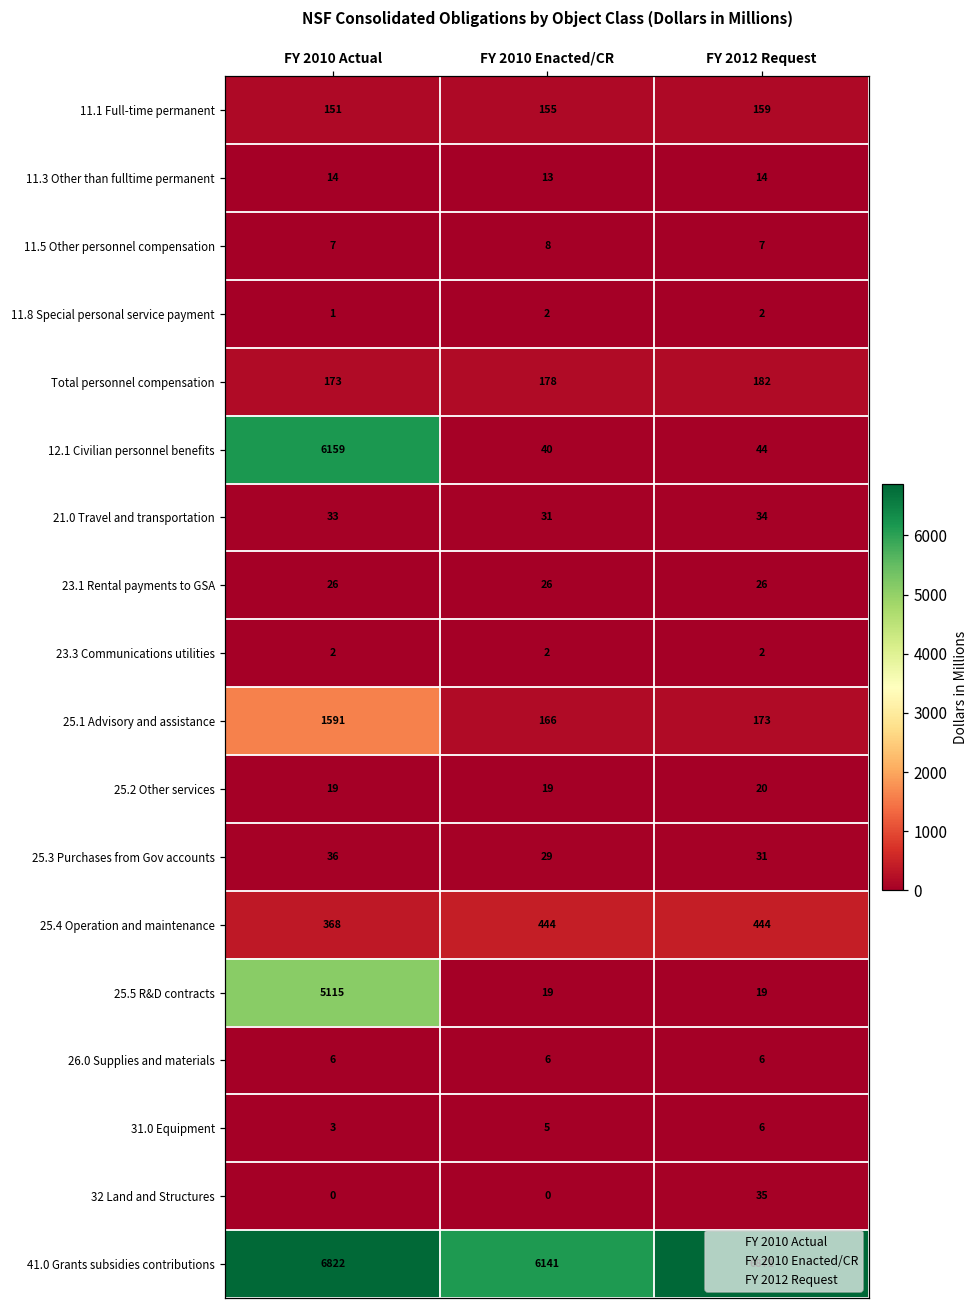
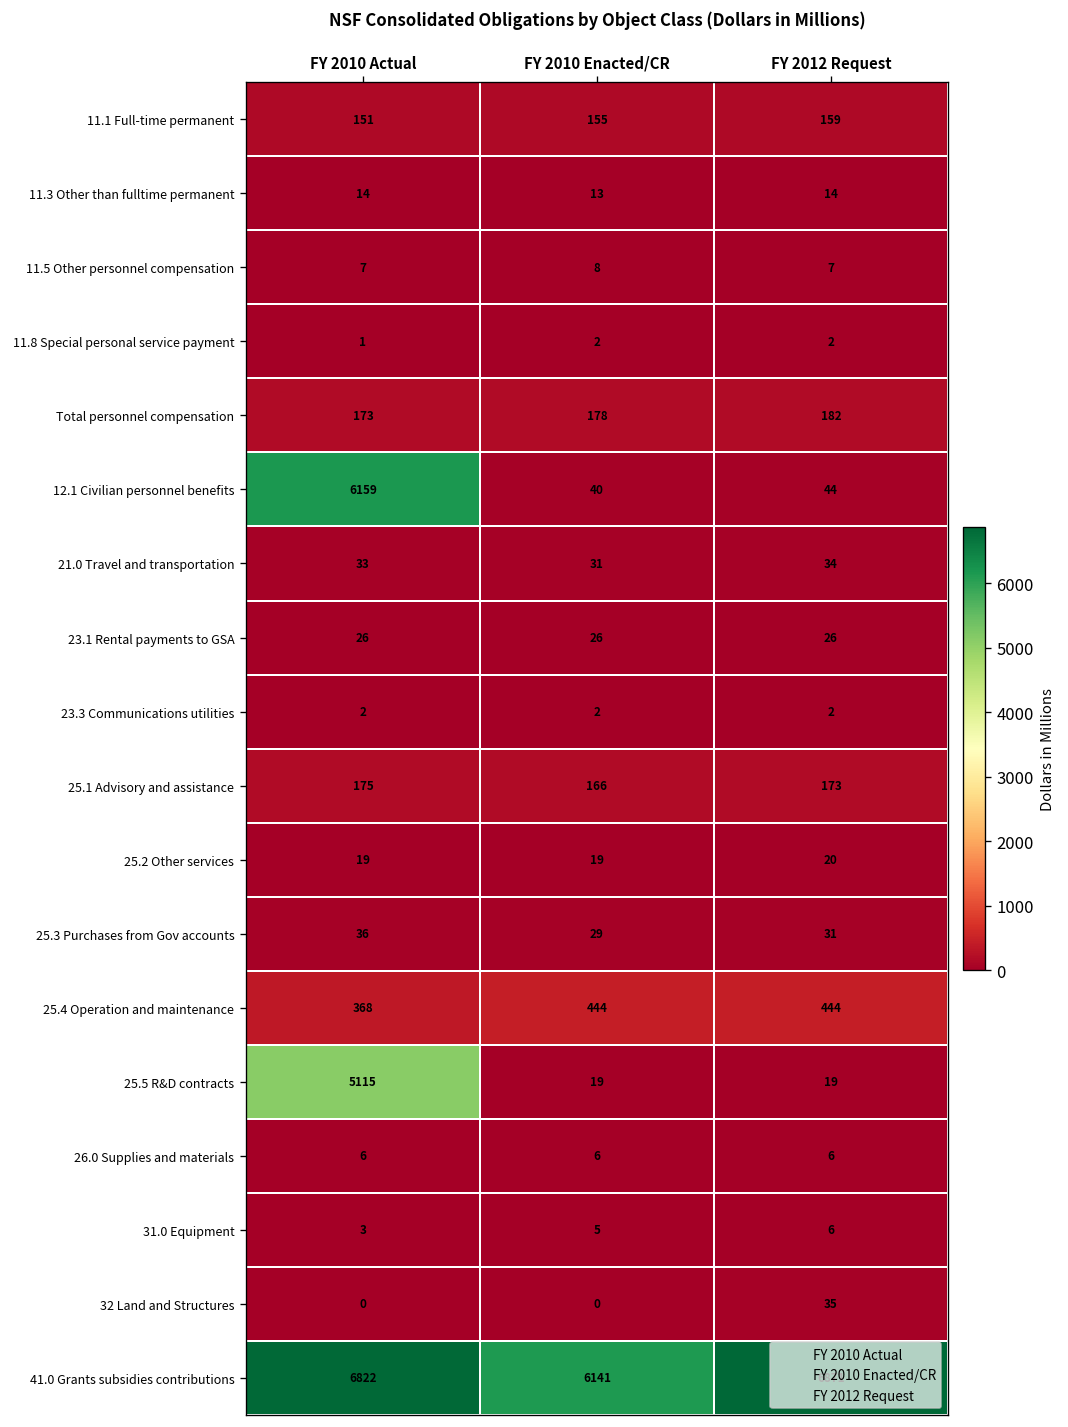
25.1 Advisory and assistance, FY 2010 Actual: 1591 -> 175
